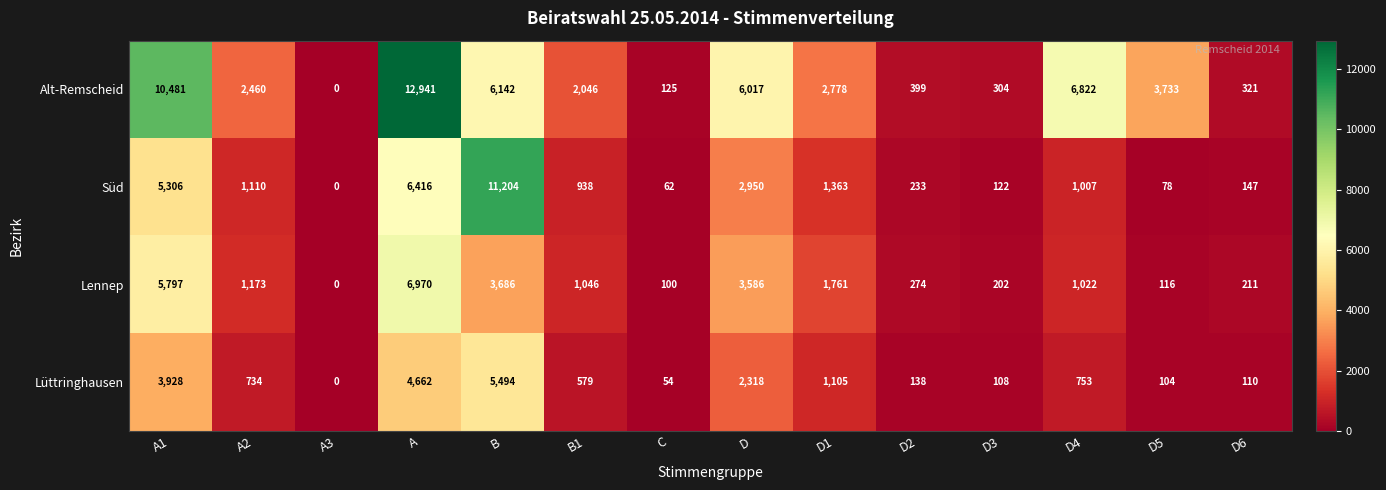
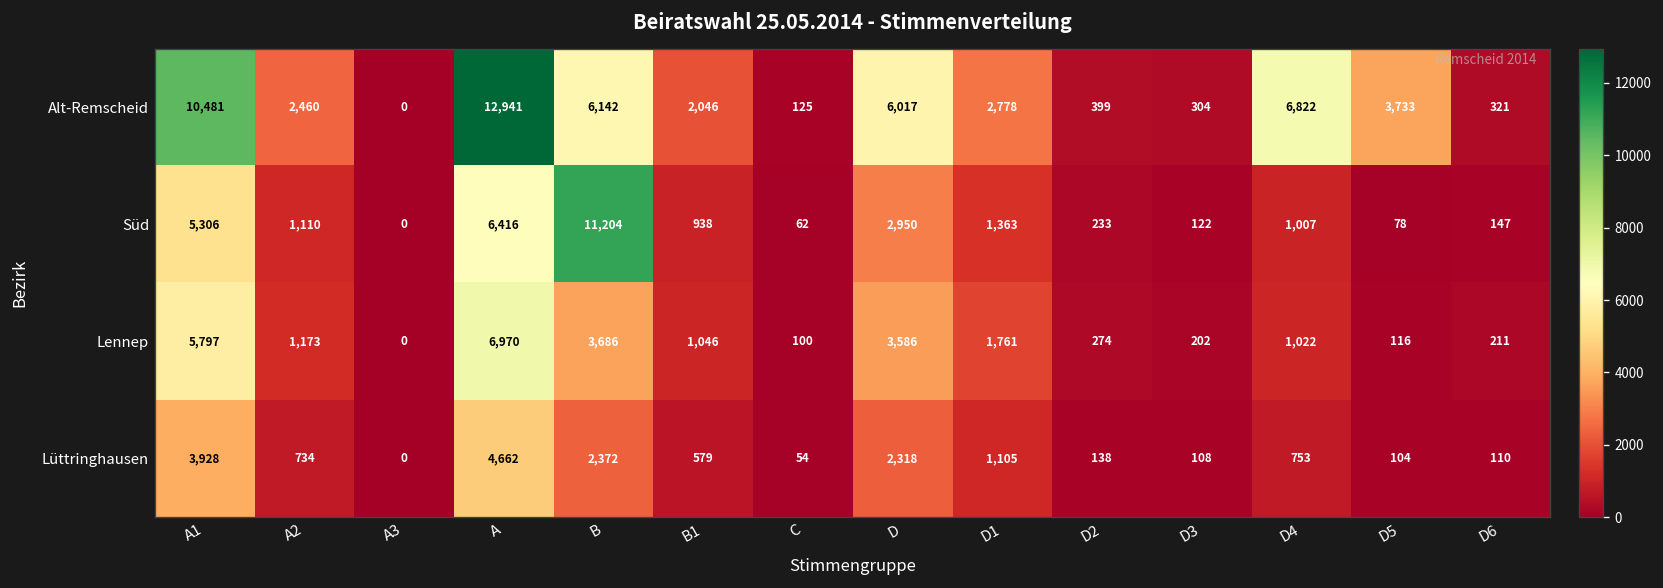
Lüttringhausen, B: 5,494 -> 2,372
